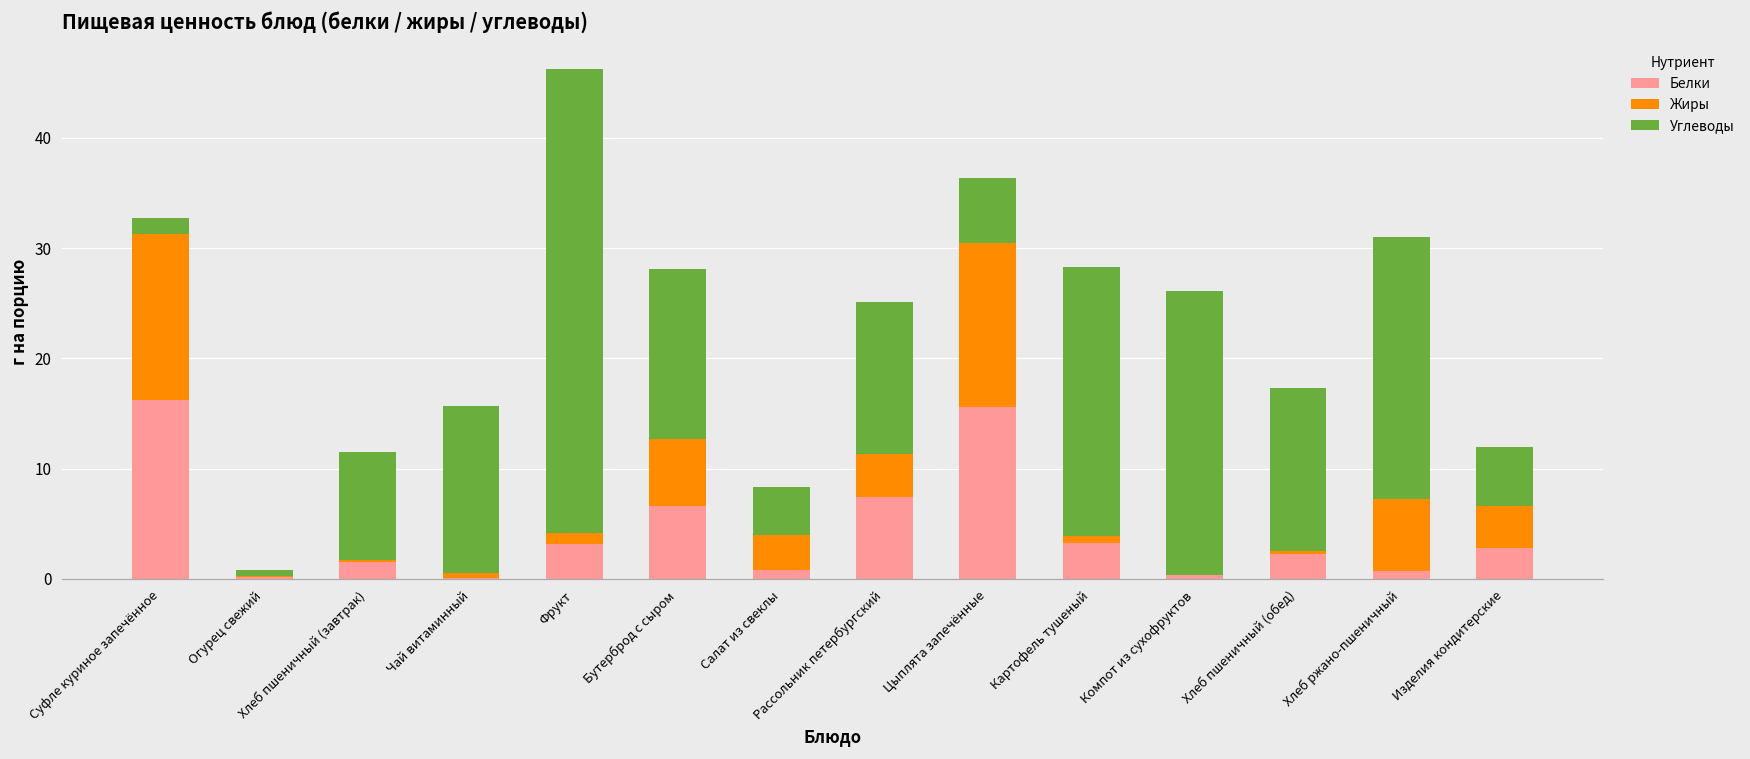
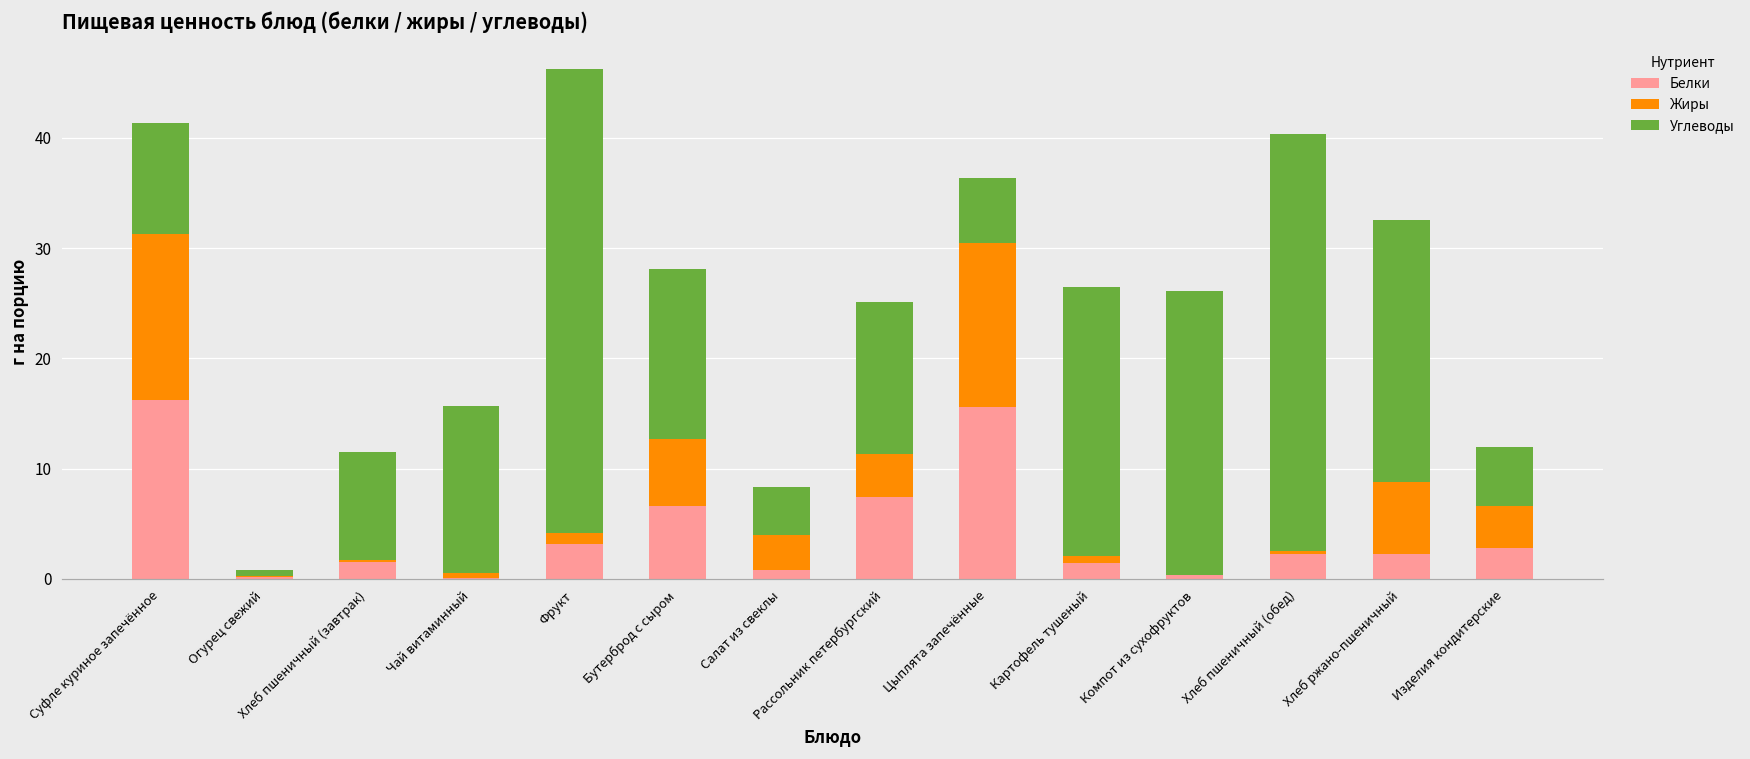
Углеводы, Суфле куриное запечённое: 1.4 -> 10.0
Белки, Картофель тушеный: 3.3 -> 1.4
Углеводы, Хлеб пшеничный (обед): 14.8 -> 37.8
Белки, Хлеб ржано-пшеничный: 0.7 -> 2.2
